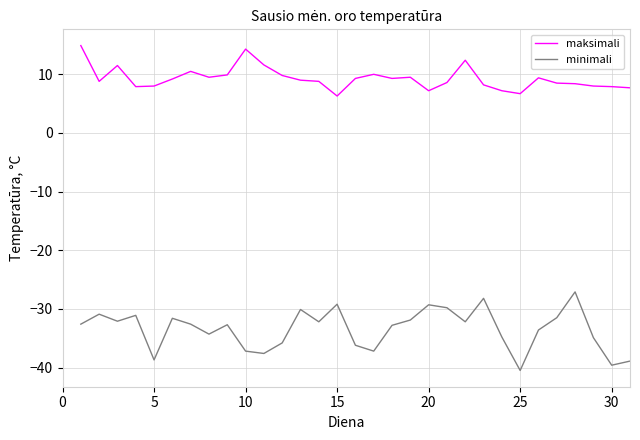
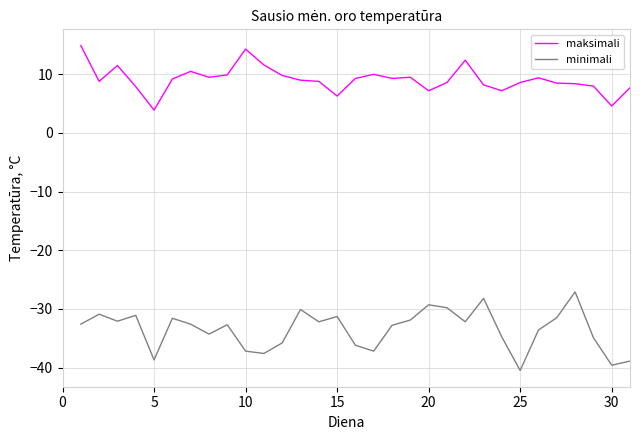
maksimali, 5: 8 -> 4
minimali, 15: -29 -> -31
maksimali, 25: 7 -> 9
maksimali, 30: 8 -> 5
